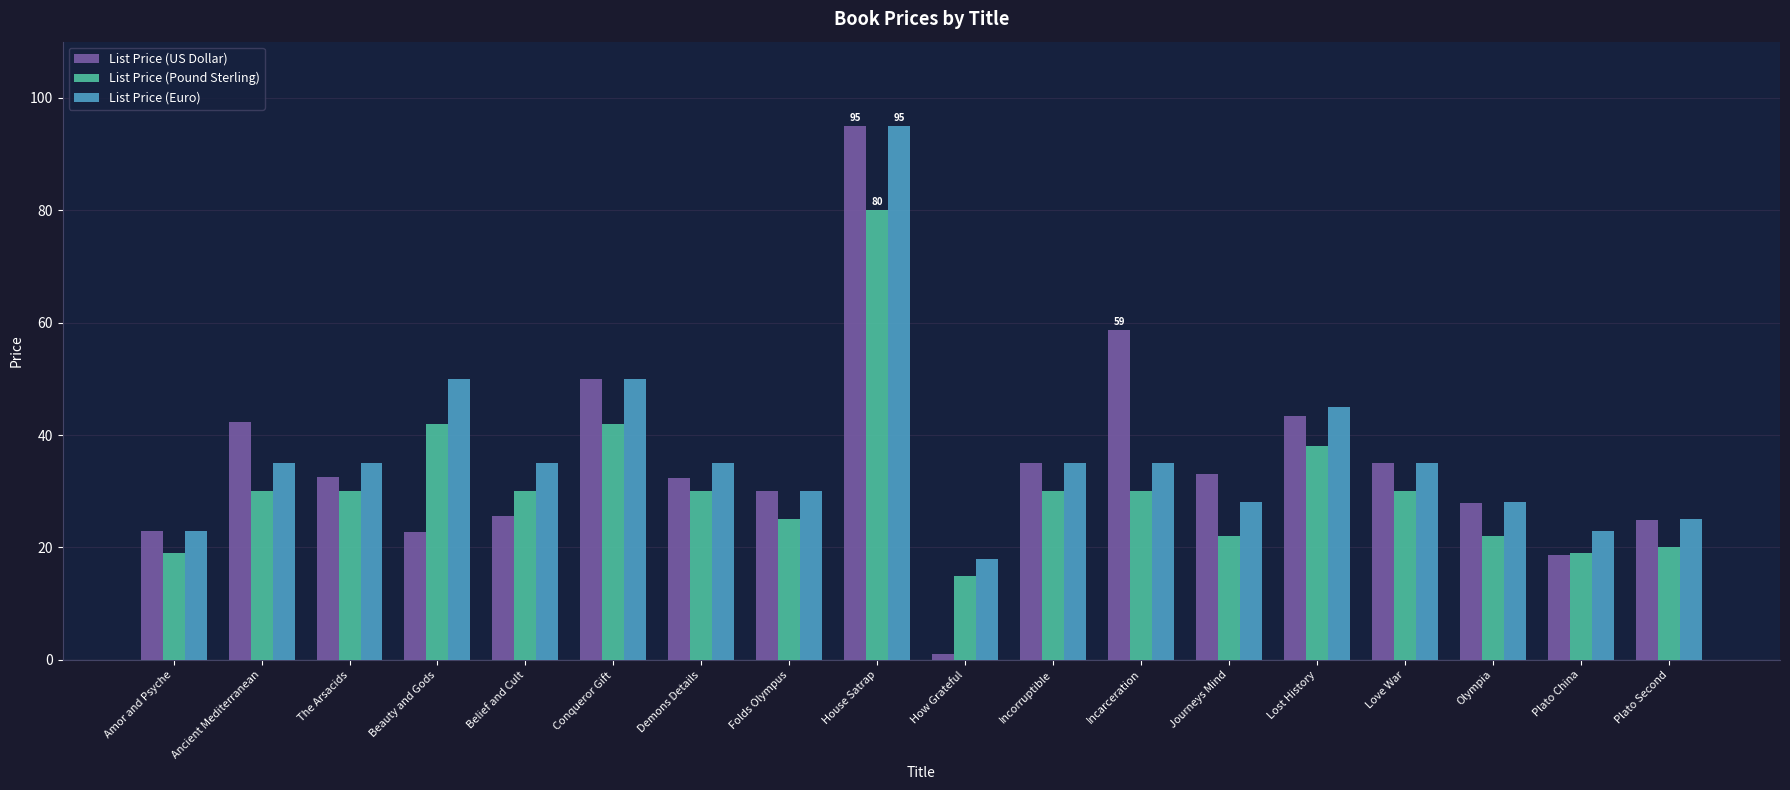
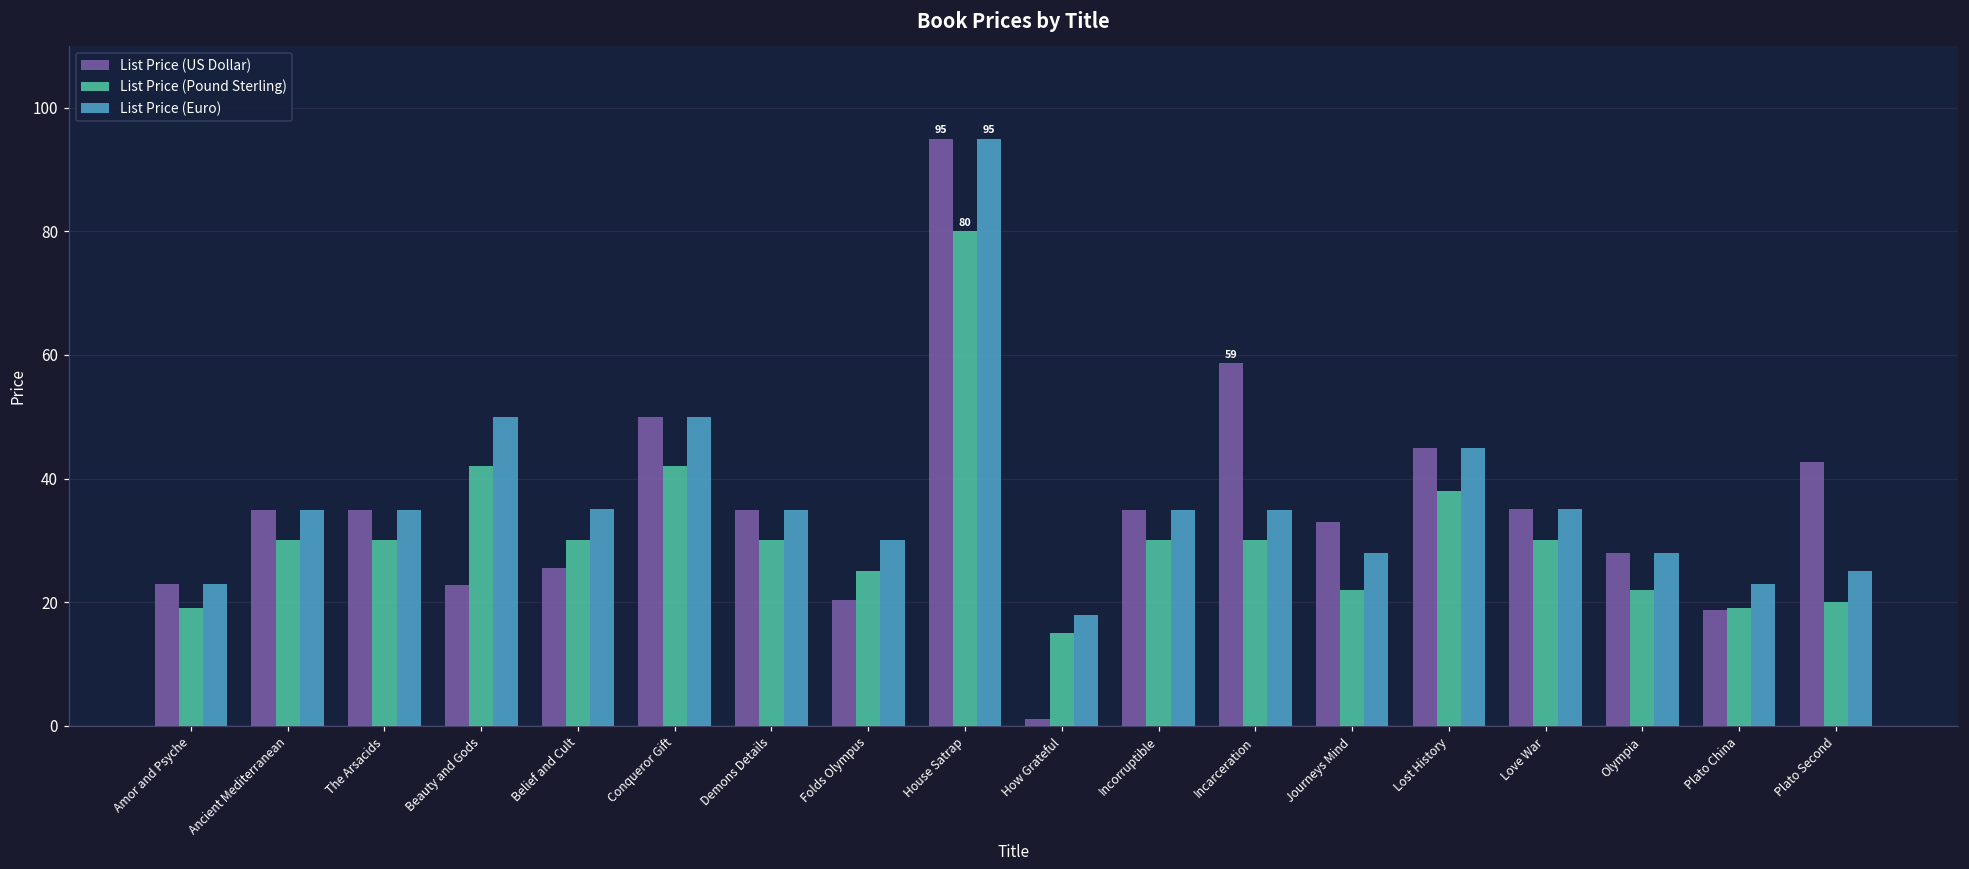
List Price (US Dollar), Ancient Mediterranean: 42 -> 35
List Price (US Dollar), The Arsacids: 32 -> 35
List Price (US Dollar), Demons Details: 32 -> 35
List Price (US Dollar), Folds Olympus: 30 -> 20
List Price (US Dollar), Lost History: 43 -> 45
List Price (US Dollar), Plato Second: 25 -> 43
